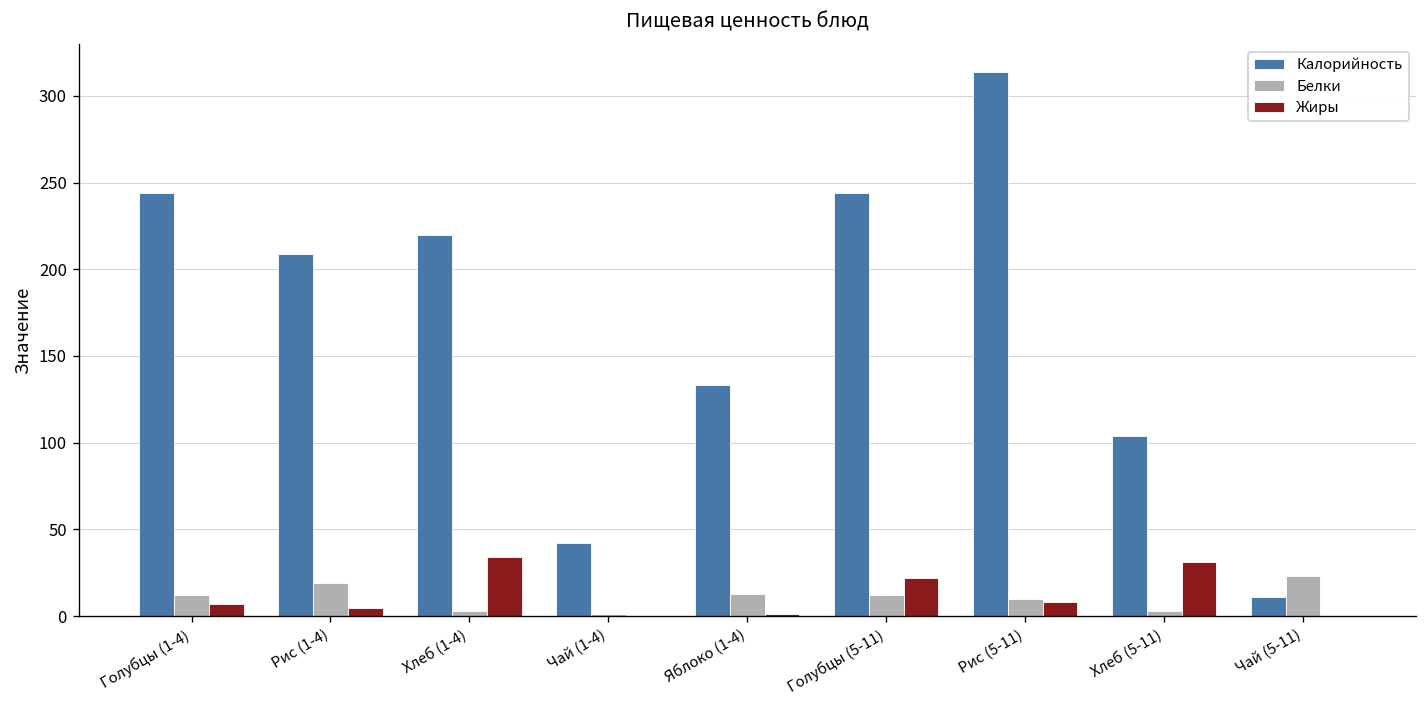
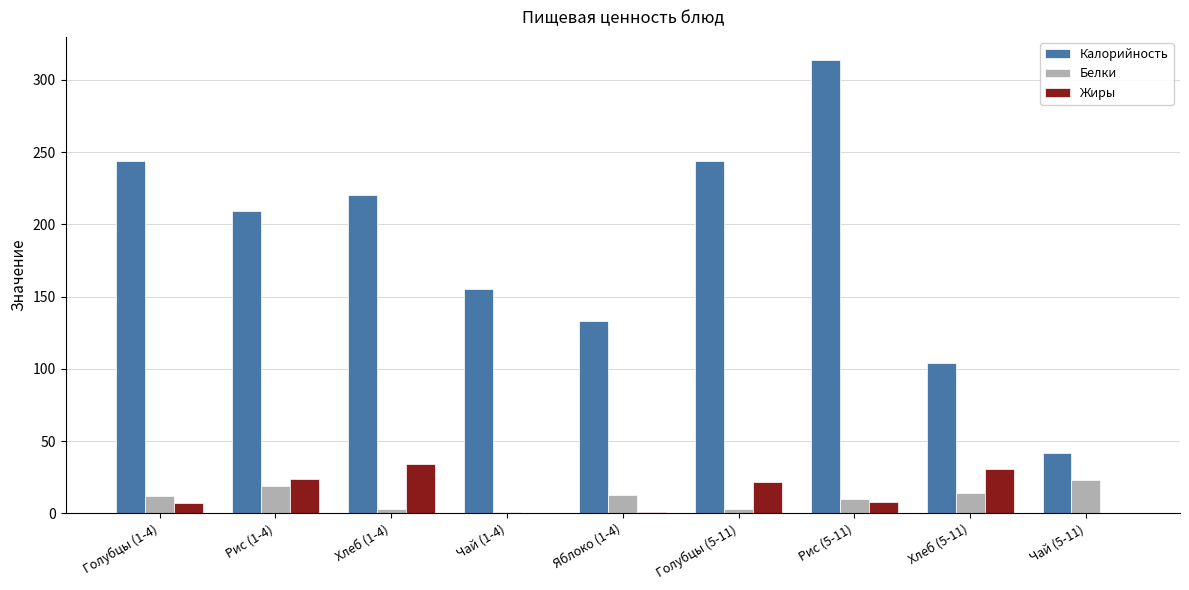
Жиры, Рис (1-4): 5 -> 24
Калорийность, Чай (1-4): 42 -> 155
Белки, Голубцы (5-11): 12 -> 3
Белки, Хлеб (5-11): 3 -> 14
Калорийность, Чай (5-11): 11 -> 42
